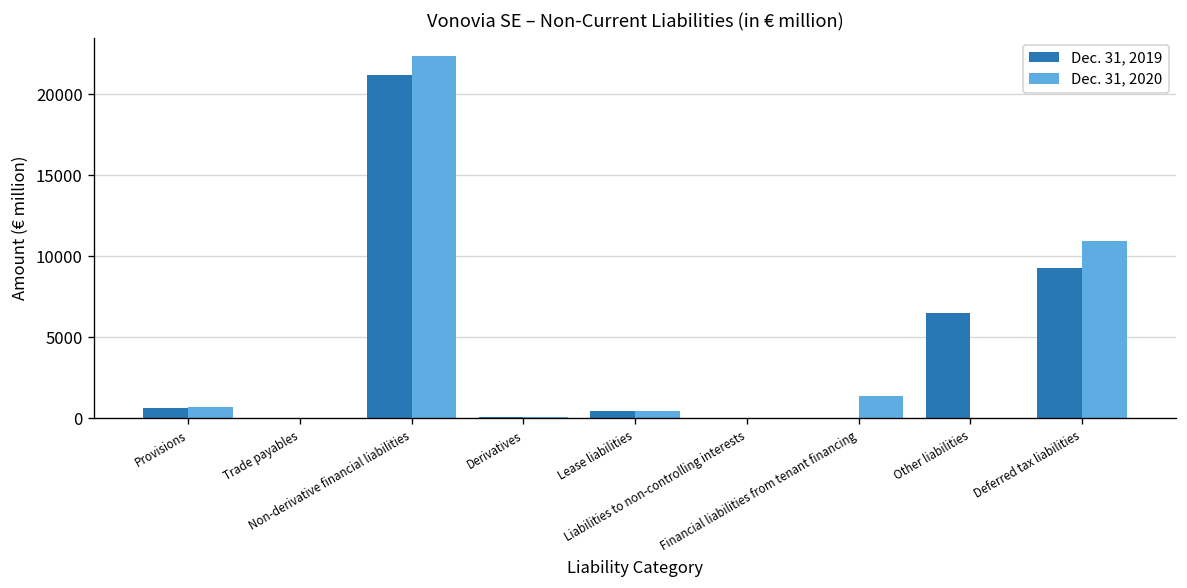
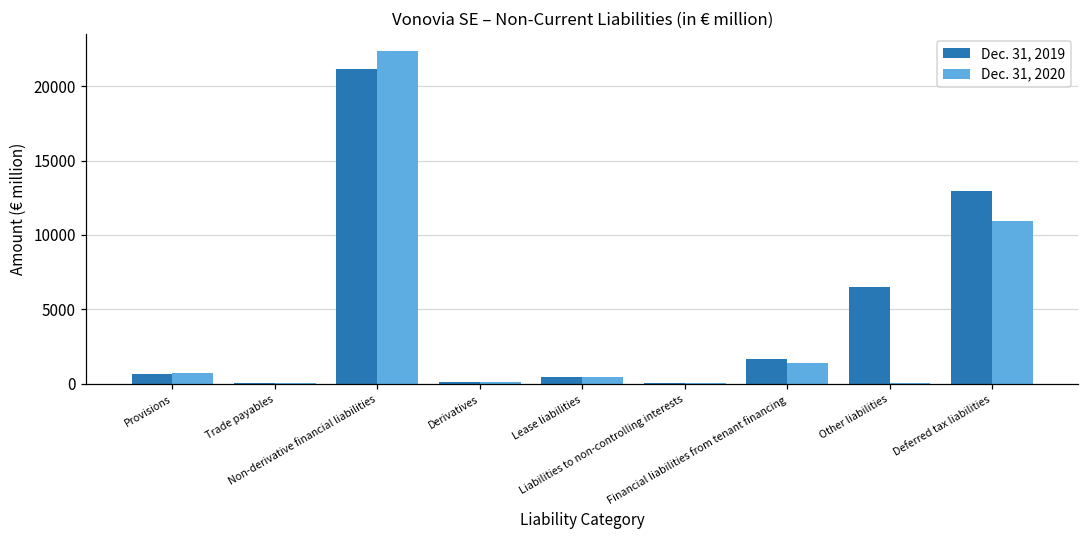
Dec. 31, 2019, Financial liabilities from tenant financing: 0 -> 1600
Dec. 31, 2019, Deferred tax liabilities: 9300 -> 13000
